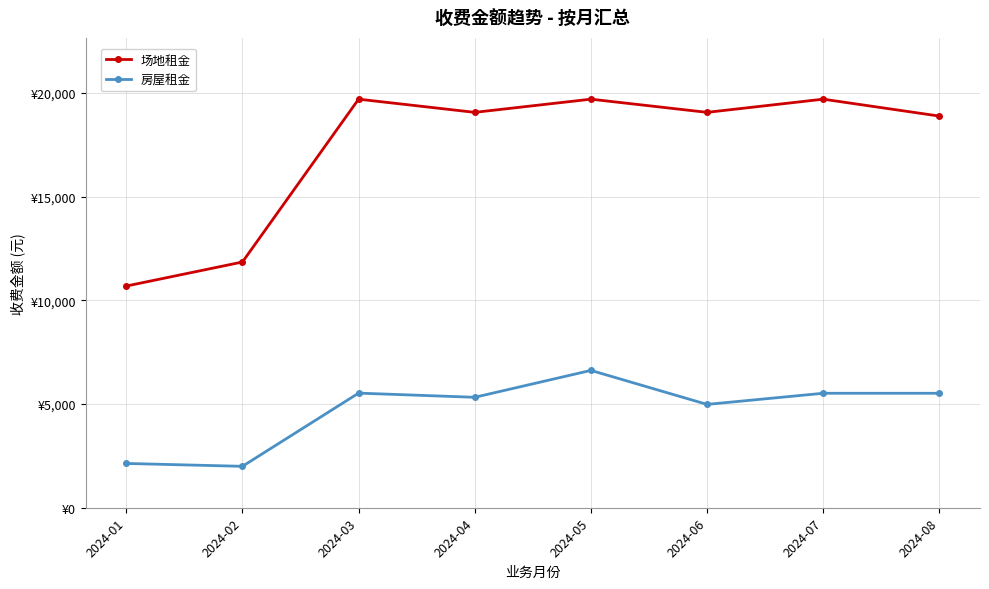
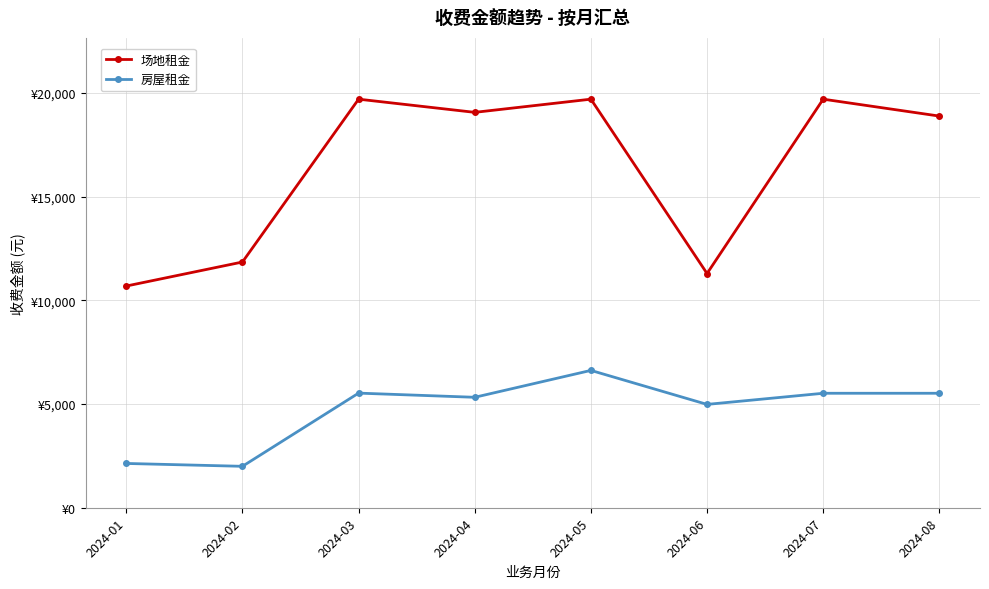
场地租金, 2024-06: ¥19,100 -> ¥11,300
